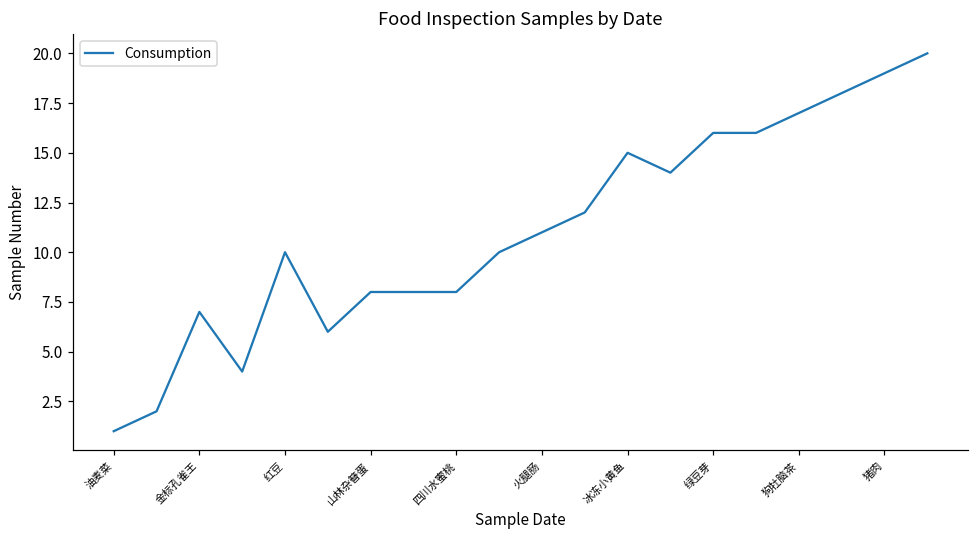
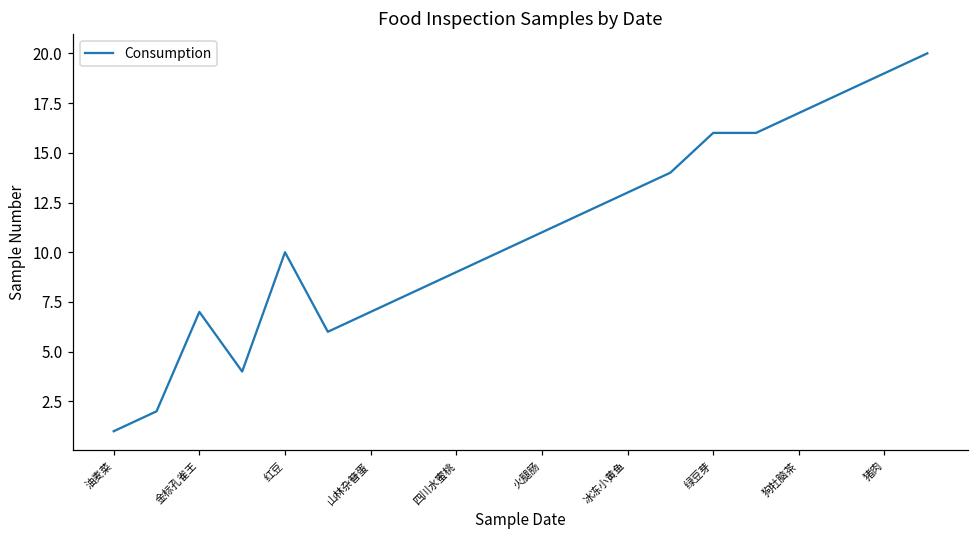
山林杂簮蛋: 8 -> 7
四川水蜜桃: 8 -> 9
冰冻小黄鱼: 15 -> 13
